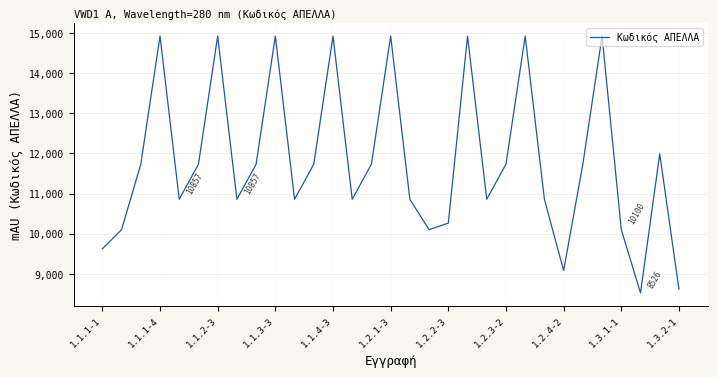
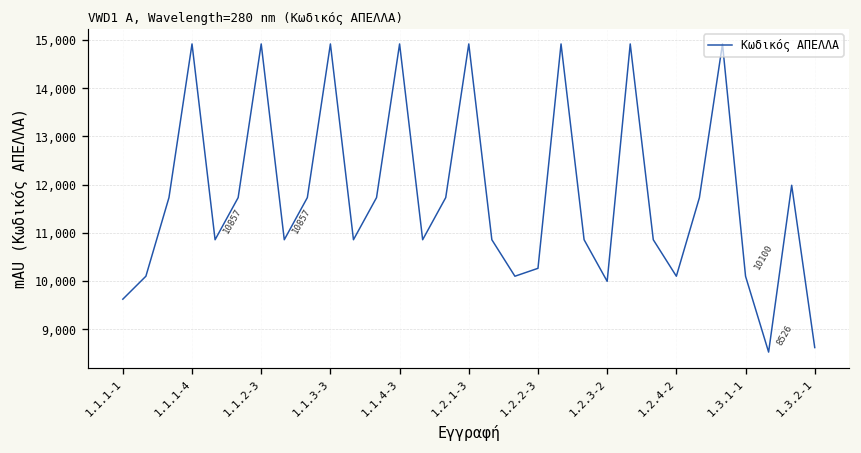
1.2.3-2: 11,700 -> 10,000
1.2.4-2: 9,100 -> 10,100
